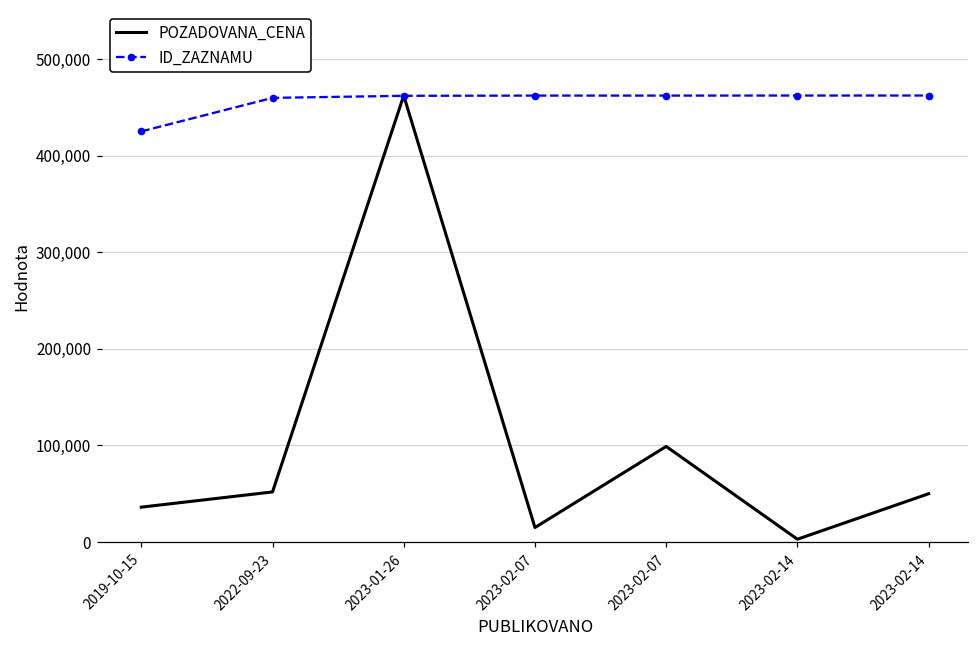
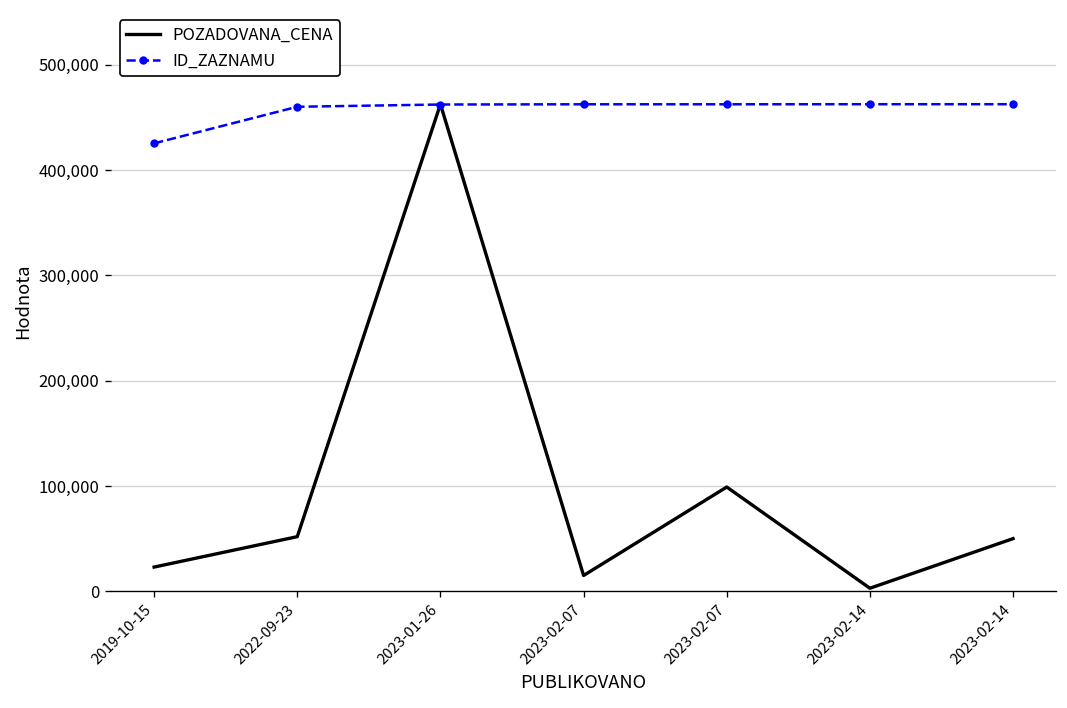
POZADOVANA_CENA, 2019-10-15: 40,000 -> 20,000
